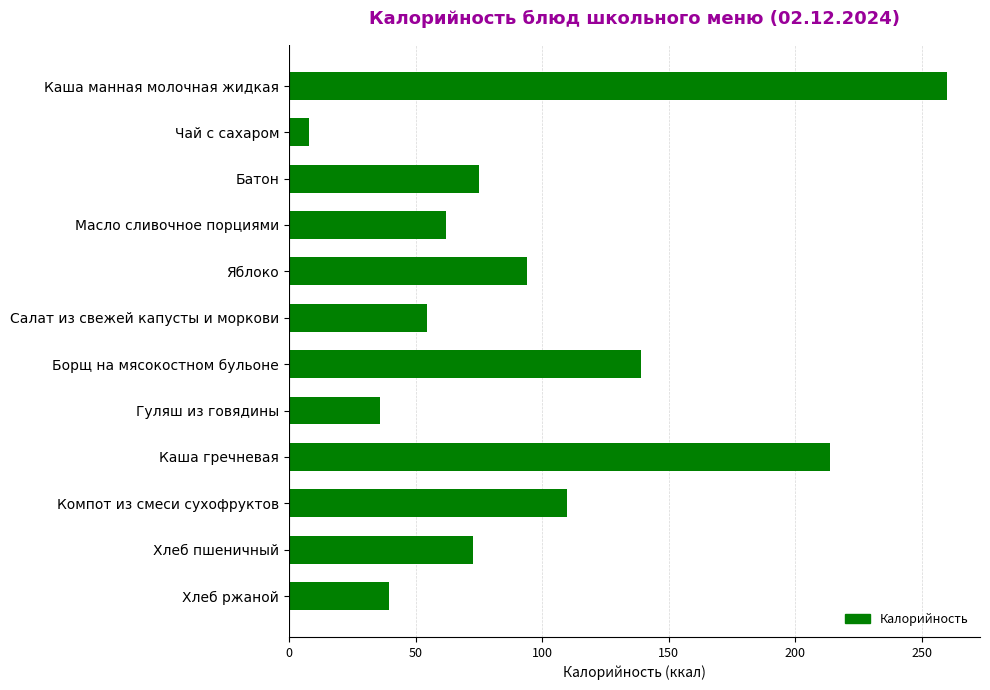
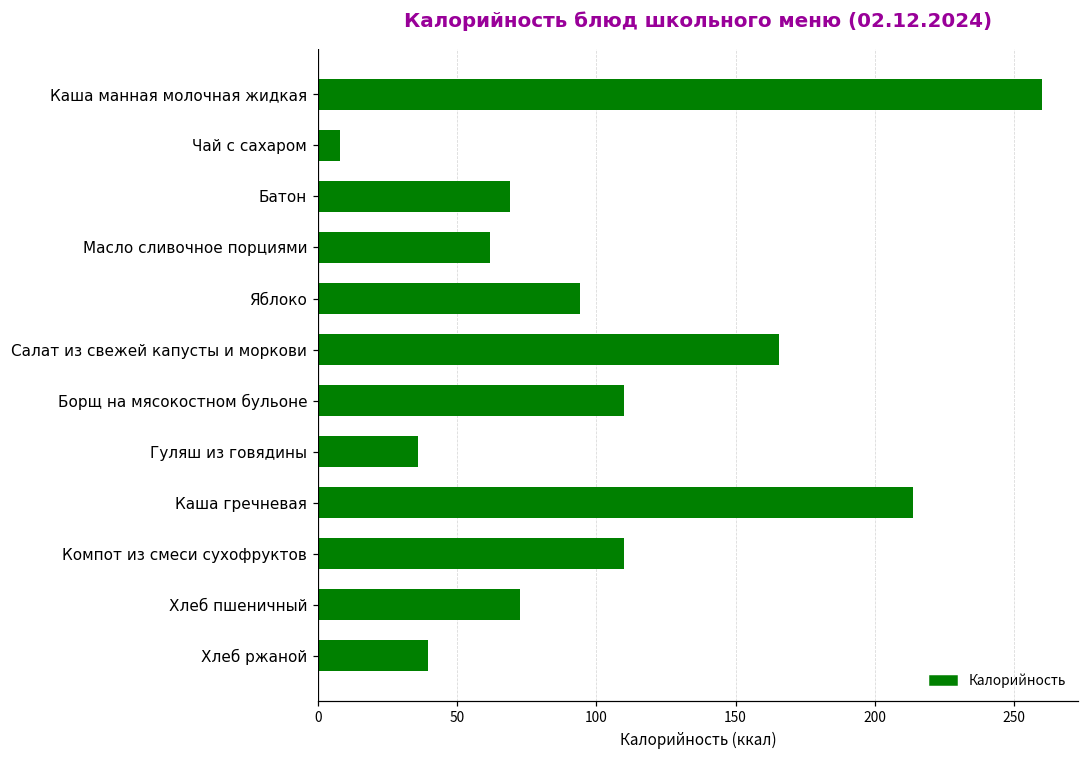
Батон: 75 -> 69
Салат из свежей капусты и моркови: 54 -> 166
Борщ на мясокостном бульоне: 139 -> 110
